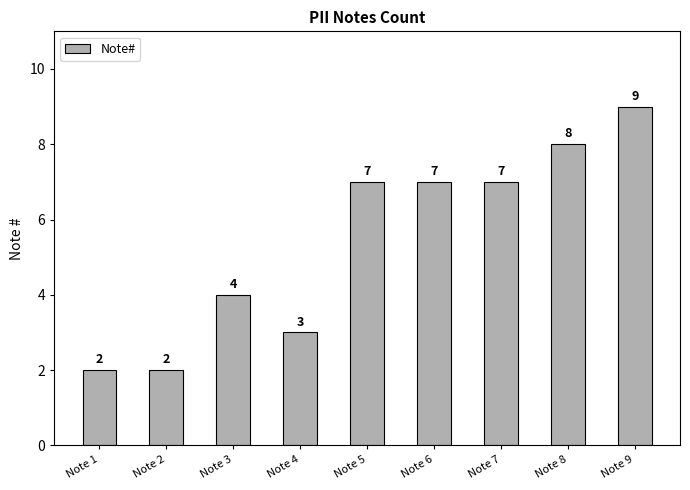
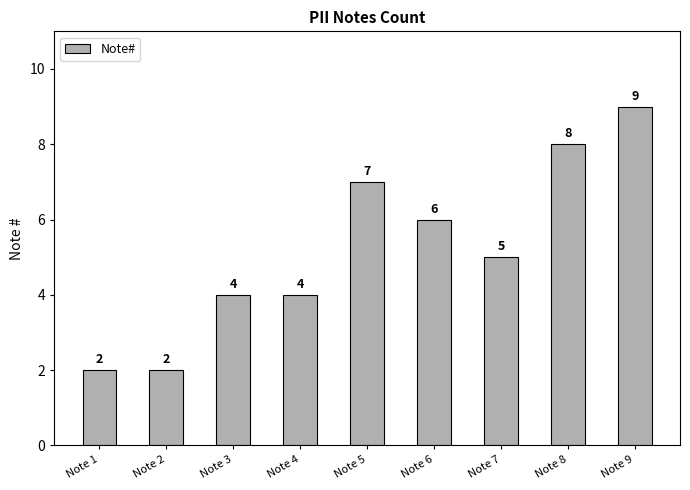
Note 4: 3 -> 4
Note 6: 7 -> 6
Note 7: 7 -> 5
